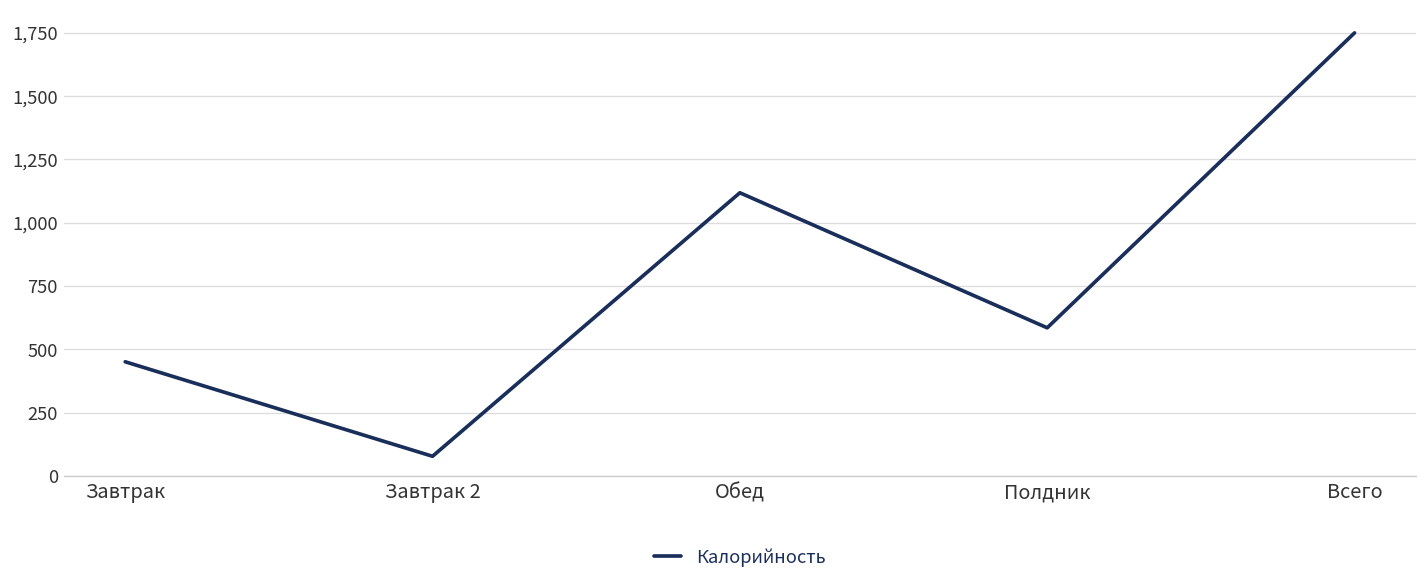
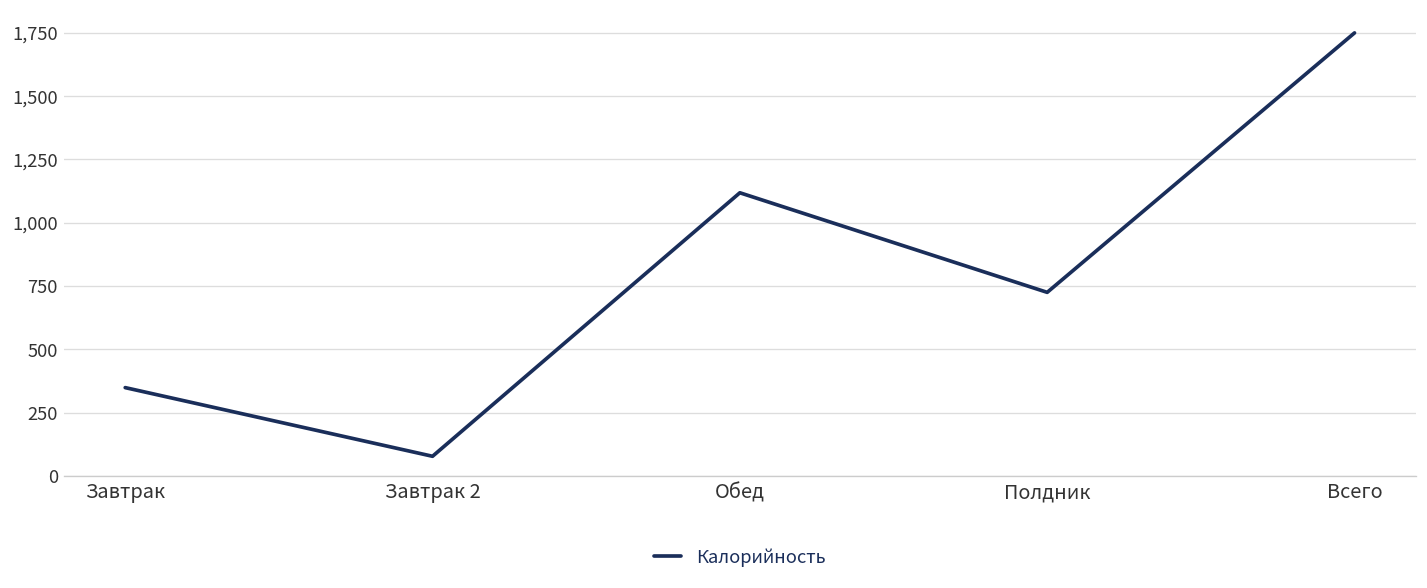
Завтрак: 450 -> 350
Полдник: 590 -> 730
